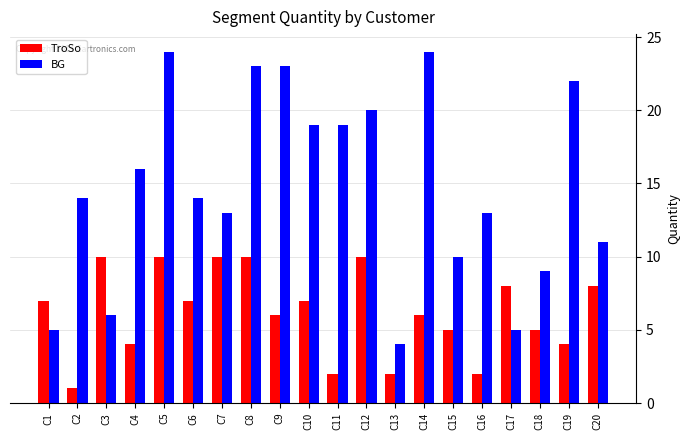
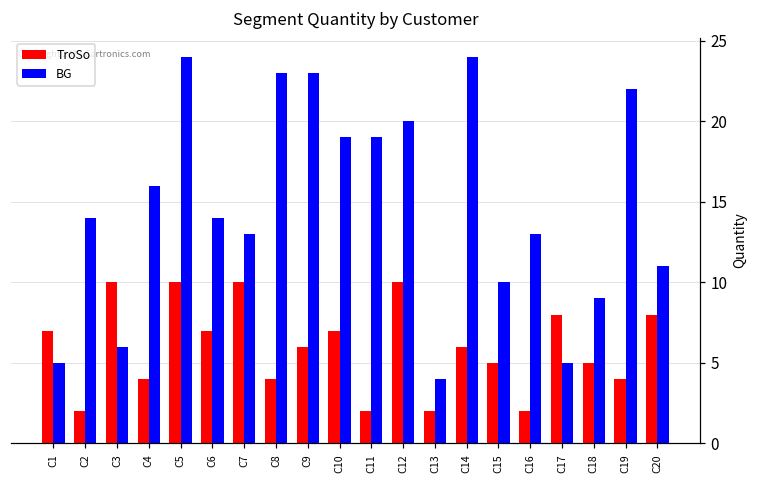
TroSo, C2: 1 -> 2
TroSo, C8: 10 -> 4
